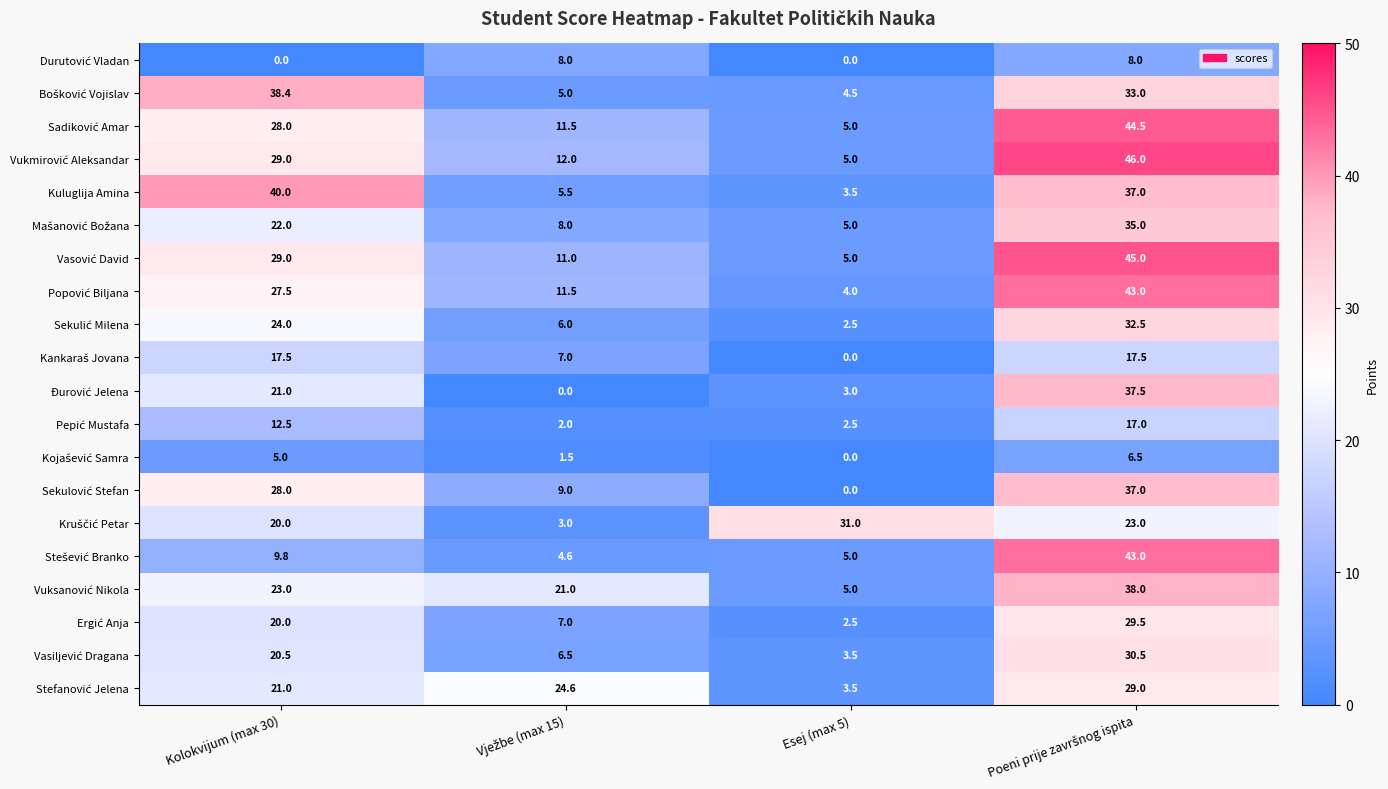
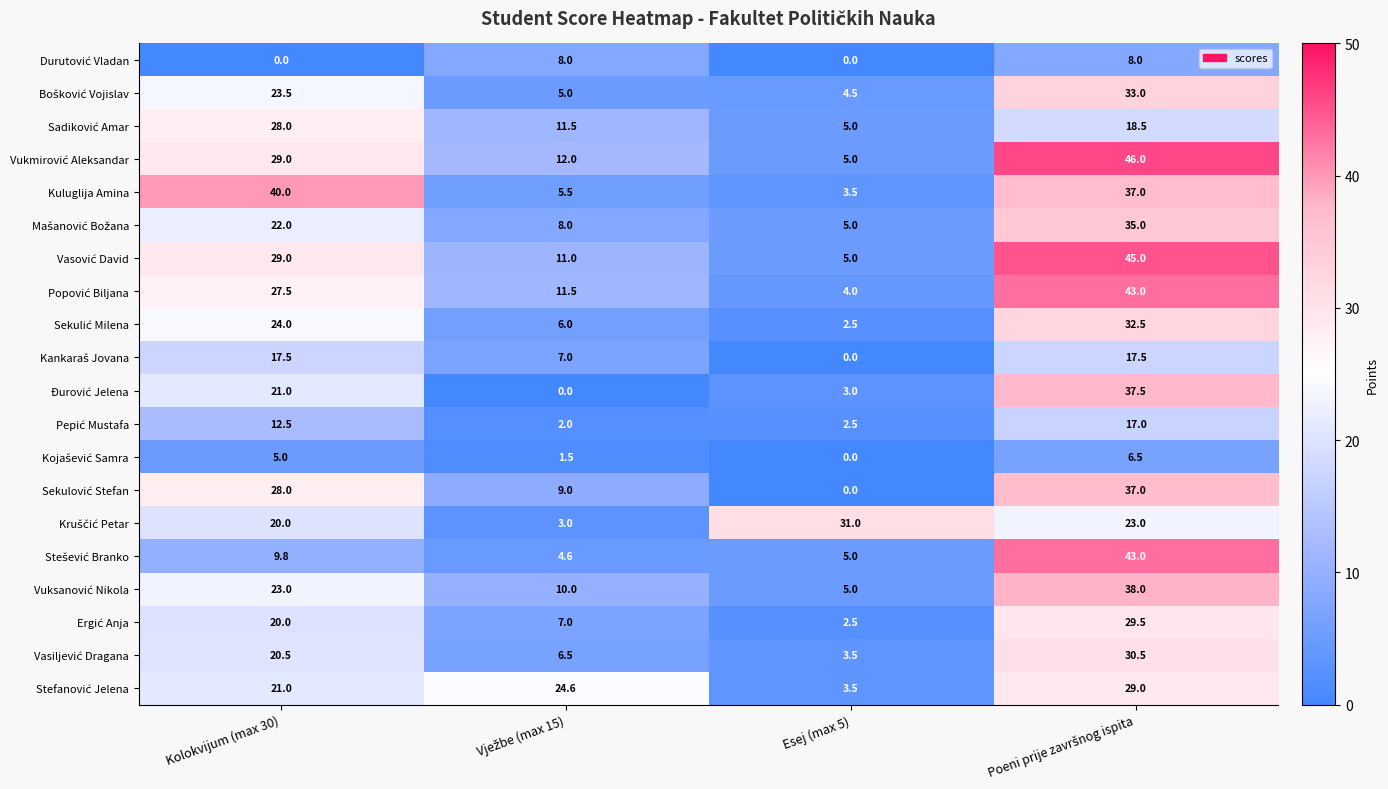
Bošković Vojislav, Kolokvijum (max 30): 38.4 -> 23.5
Sadiković Amar, Poeni prije završnog ispita: 44.5 -> 18.5
Vuksanović Nikola, Vježbe (max 15): 21.0 -> 10.0
